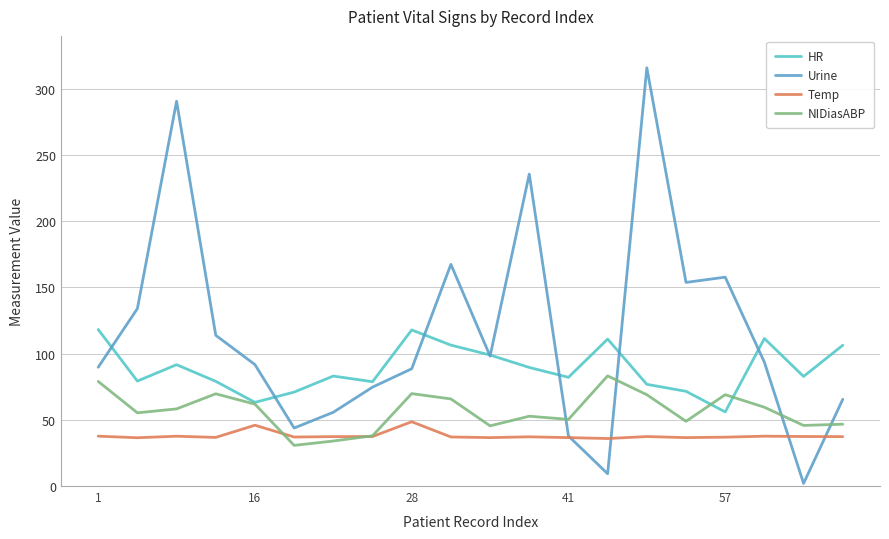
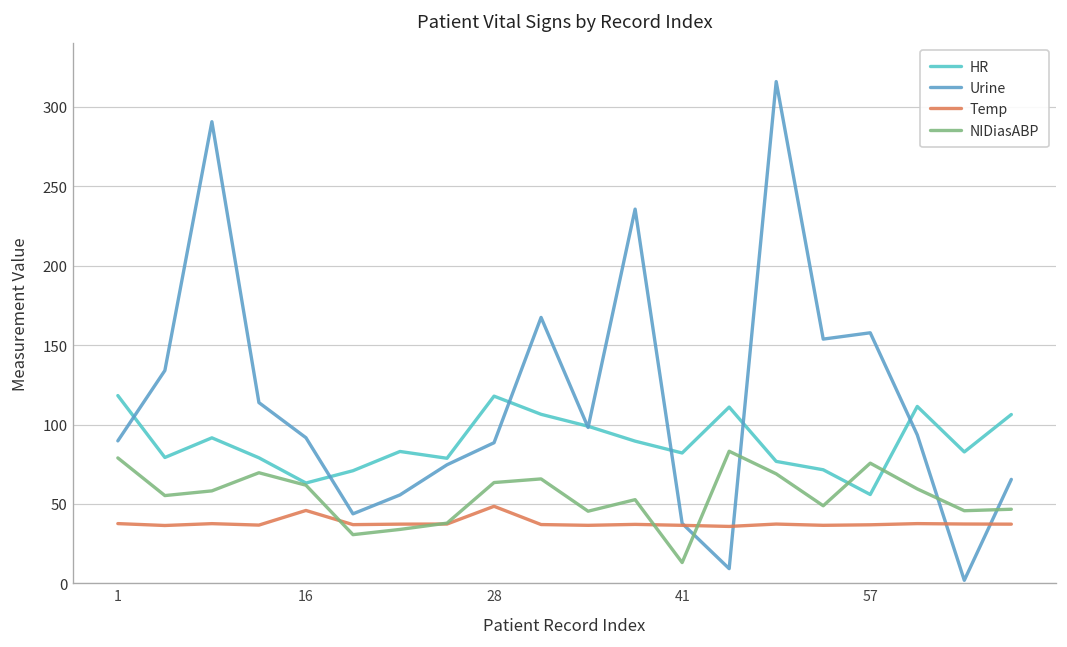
NIDiasABP, 28: 70 -> 64
NIDiasABP, 41: 50 -> 13
NIDiasABP, 57: 69 -> 76
